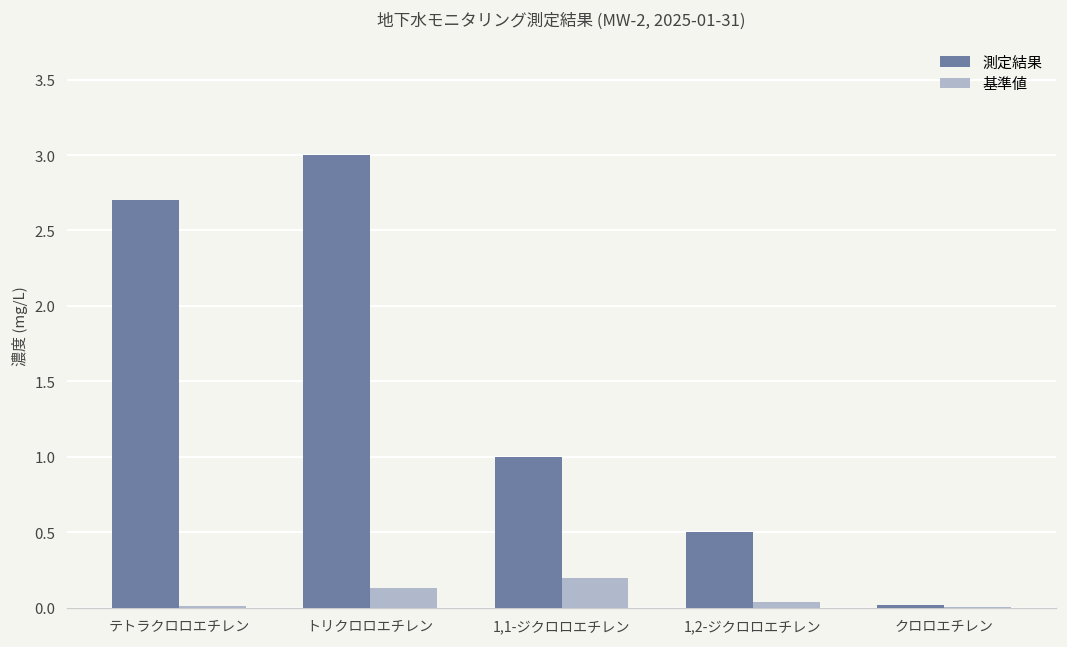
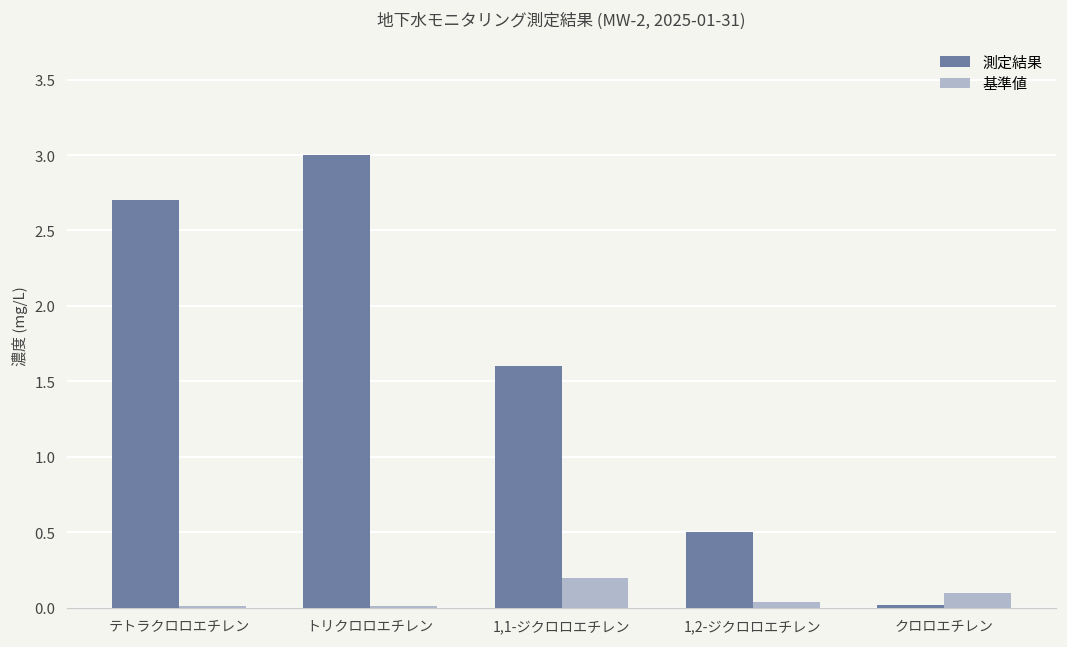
基準値, トリクロロエチレン: 0.13 -> 0.01
測定結果, 1,1-ジクロロエチレン: 1.0 -> 1.6
基準値, クロロエチレン: 0.00 -> 0.10
